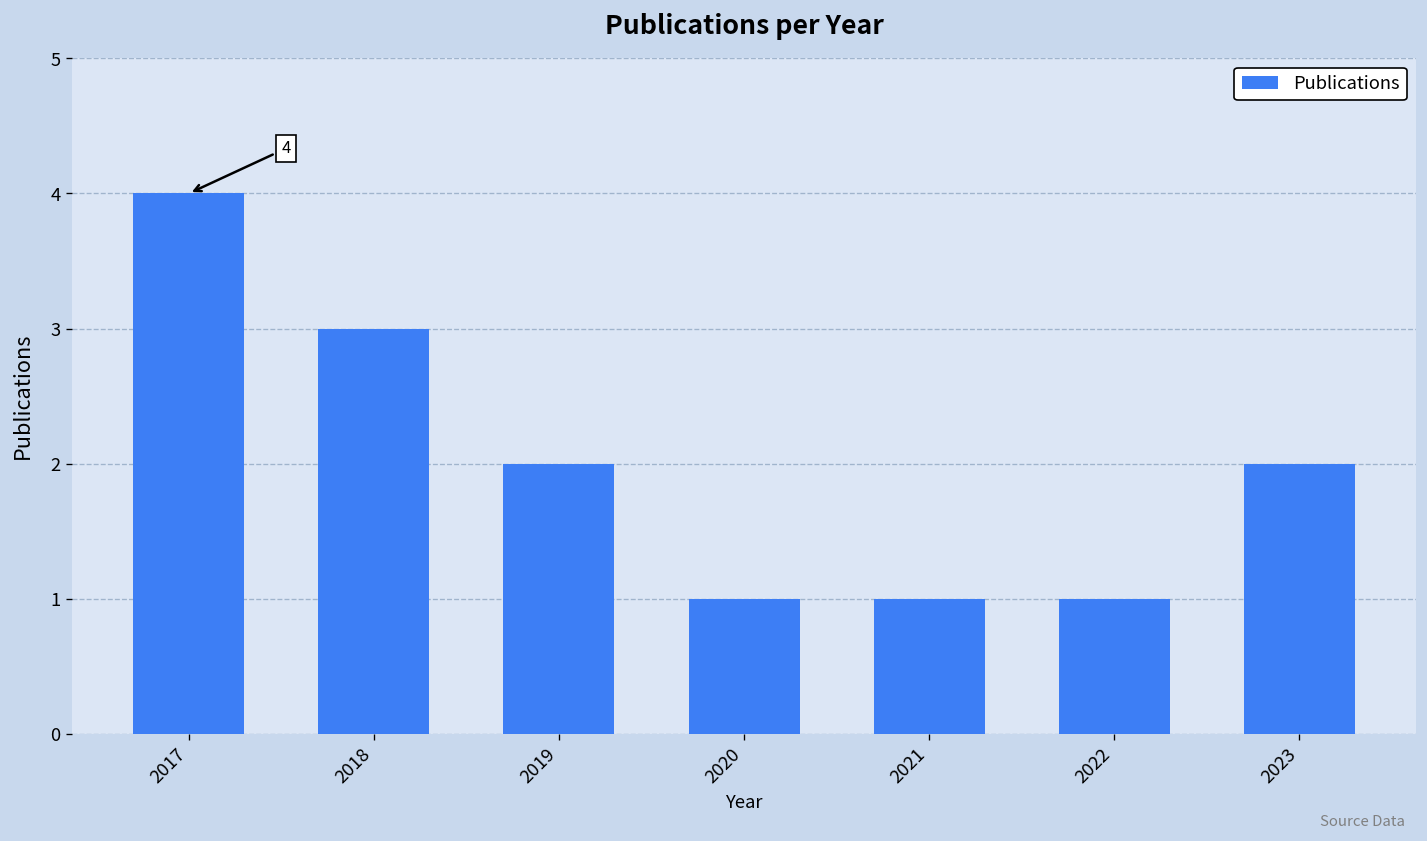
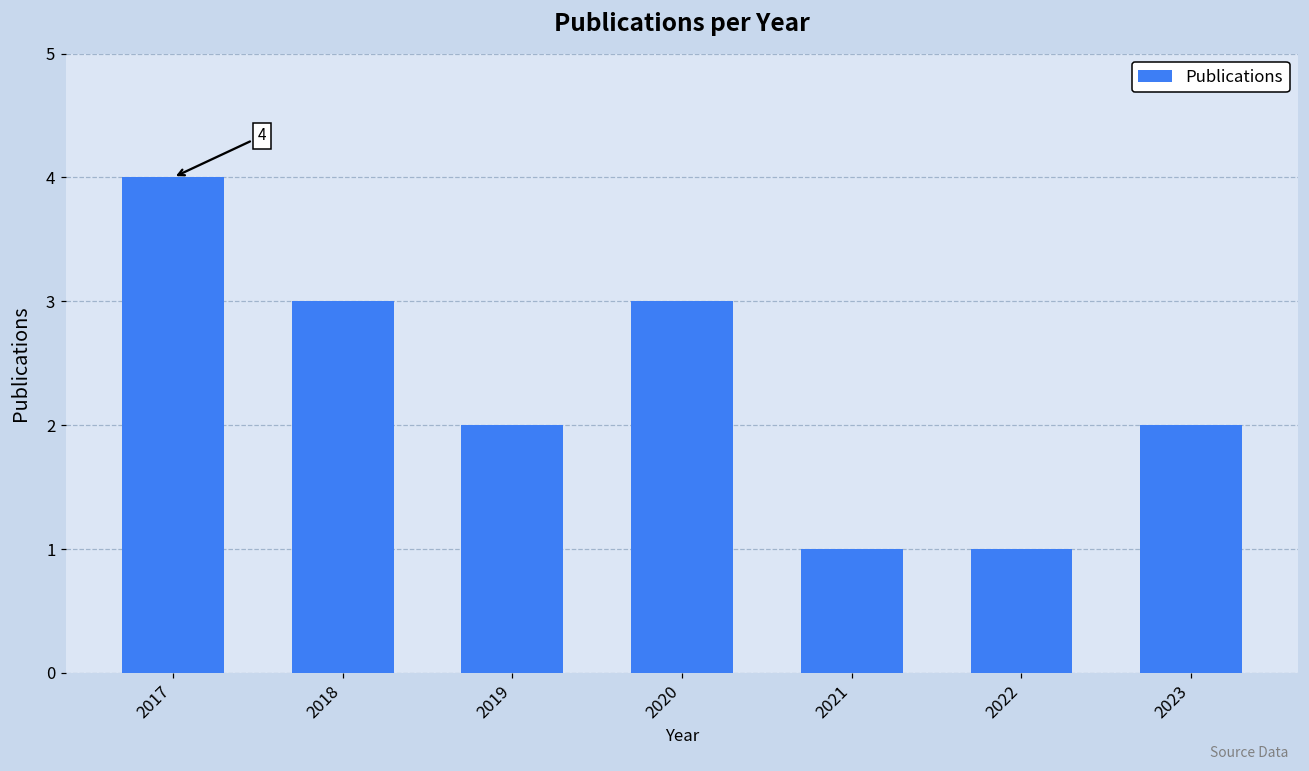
2020: 1 -> 3
